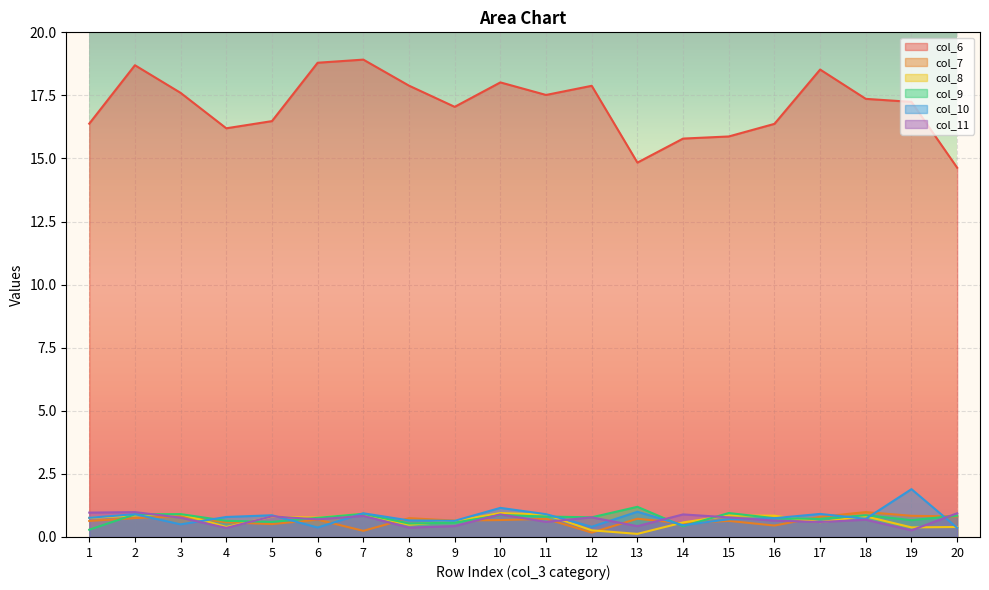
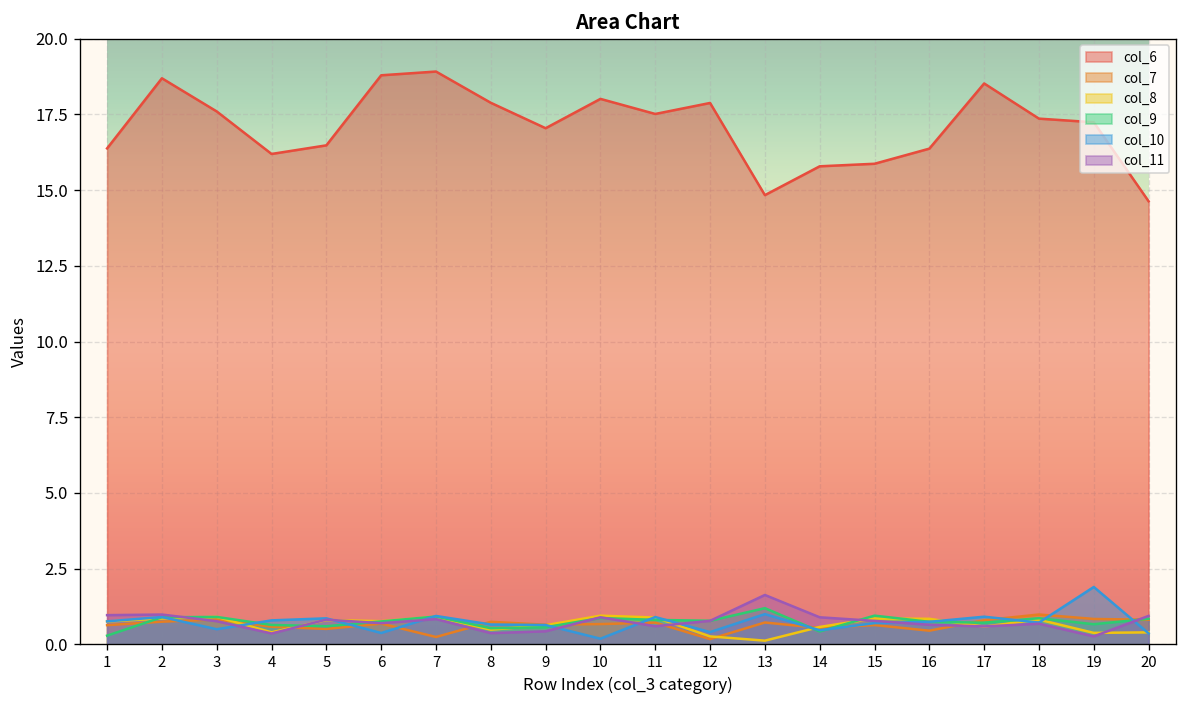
col_10, 10: 1.2 -> 0.2
col_11, 13: 0.4 -> 1.6
